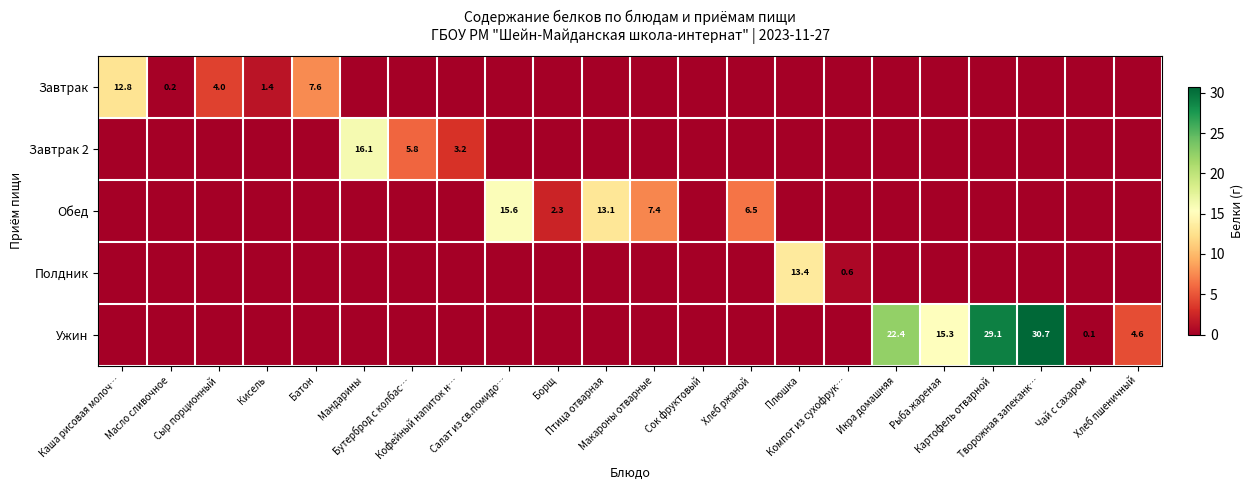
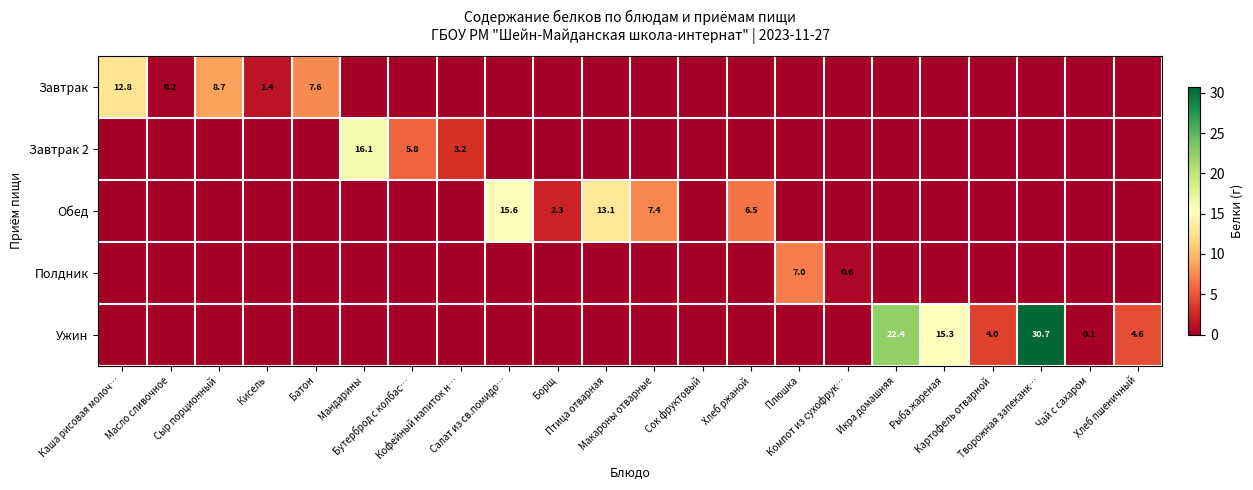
Завтрак, Сыр порционный: 4.0 -> 8.7
Полдник, Плюшка: 13.4 -> 7.0
Ужин, Картофель отварной: 29.1 -> 4.0
